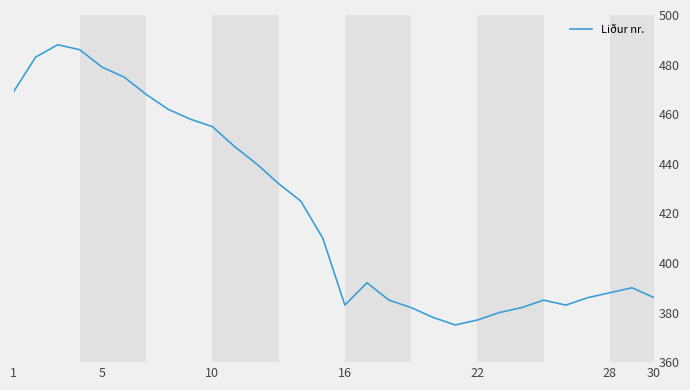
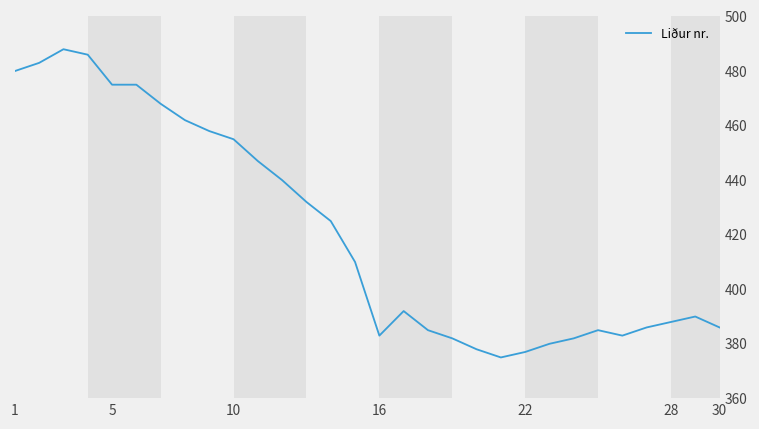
1: 469 -> 480
5: 479 -> 475
